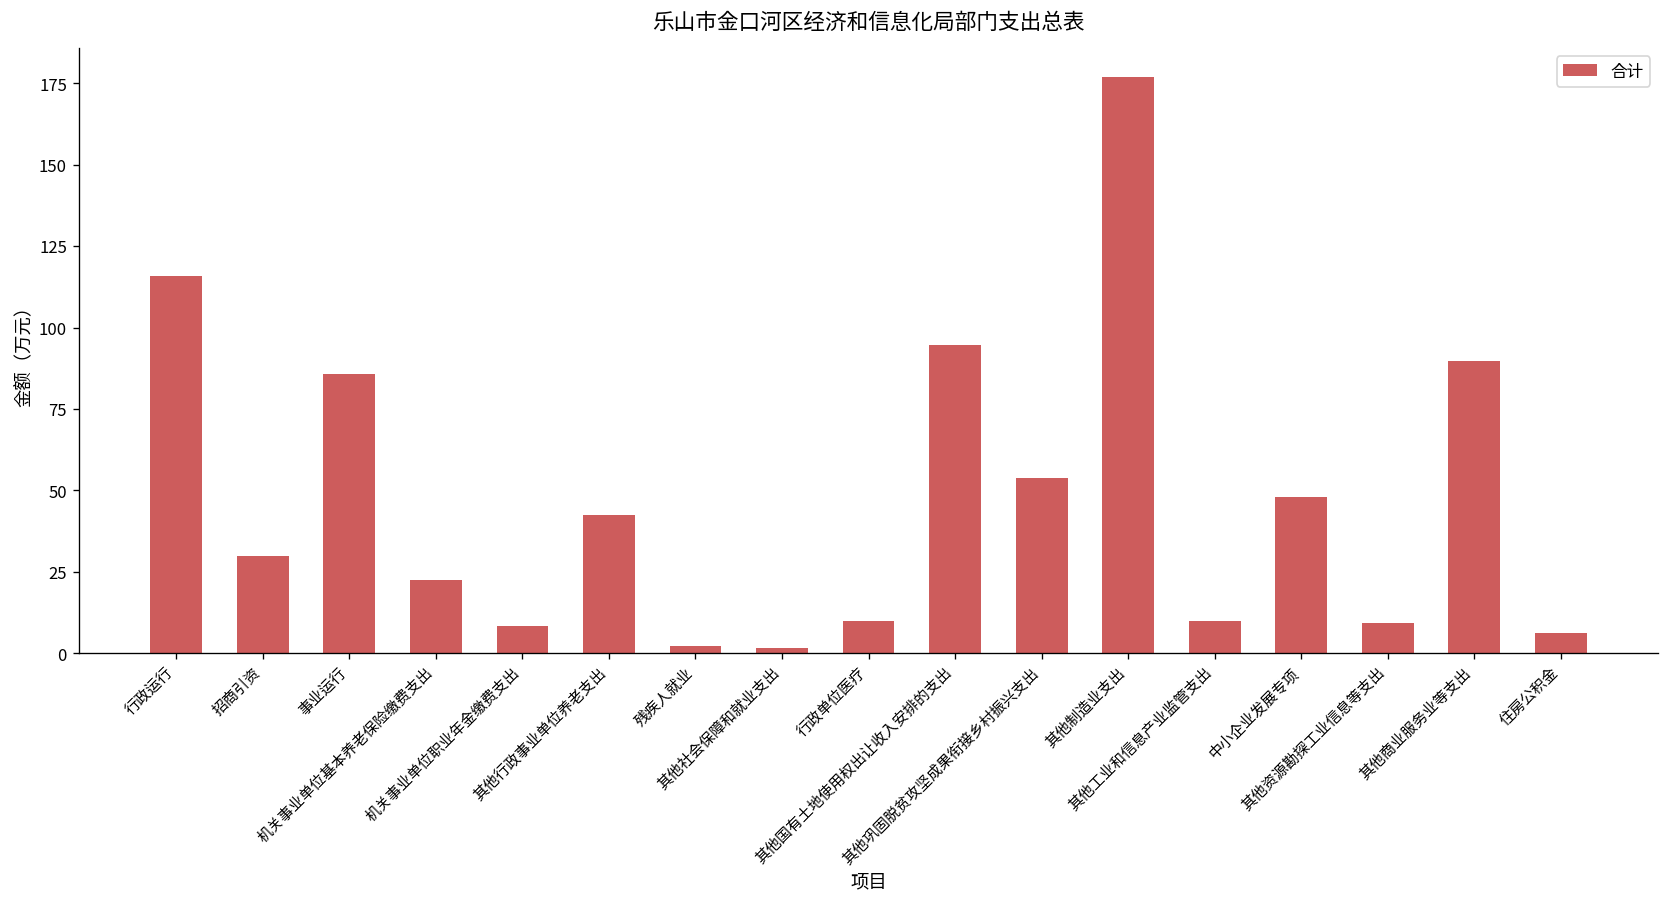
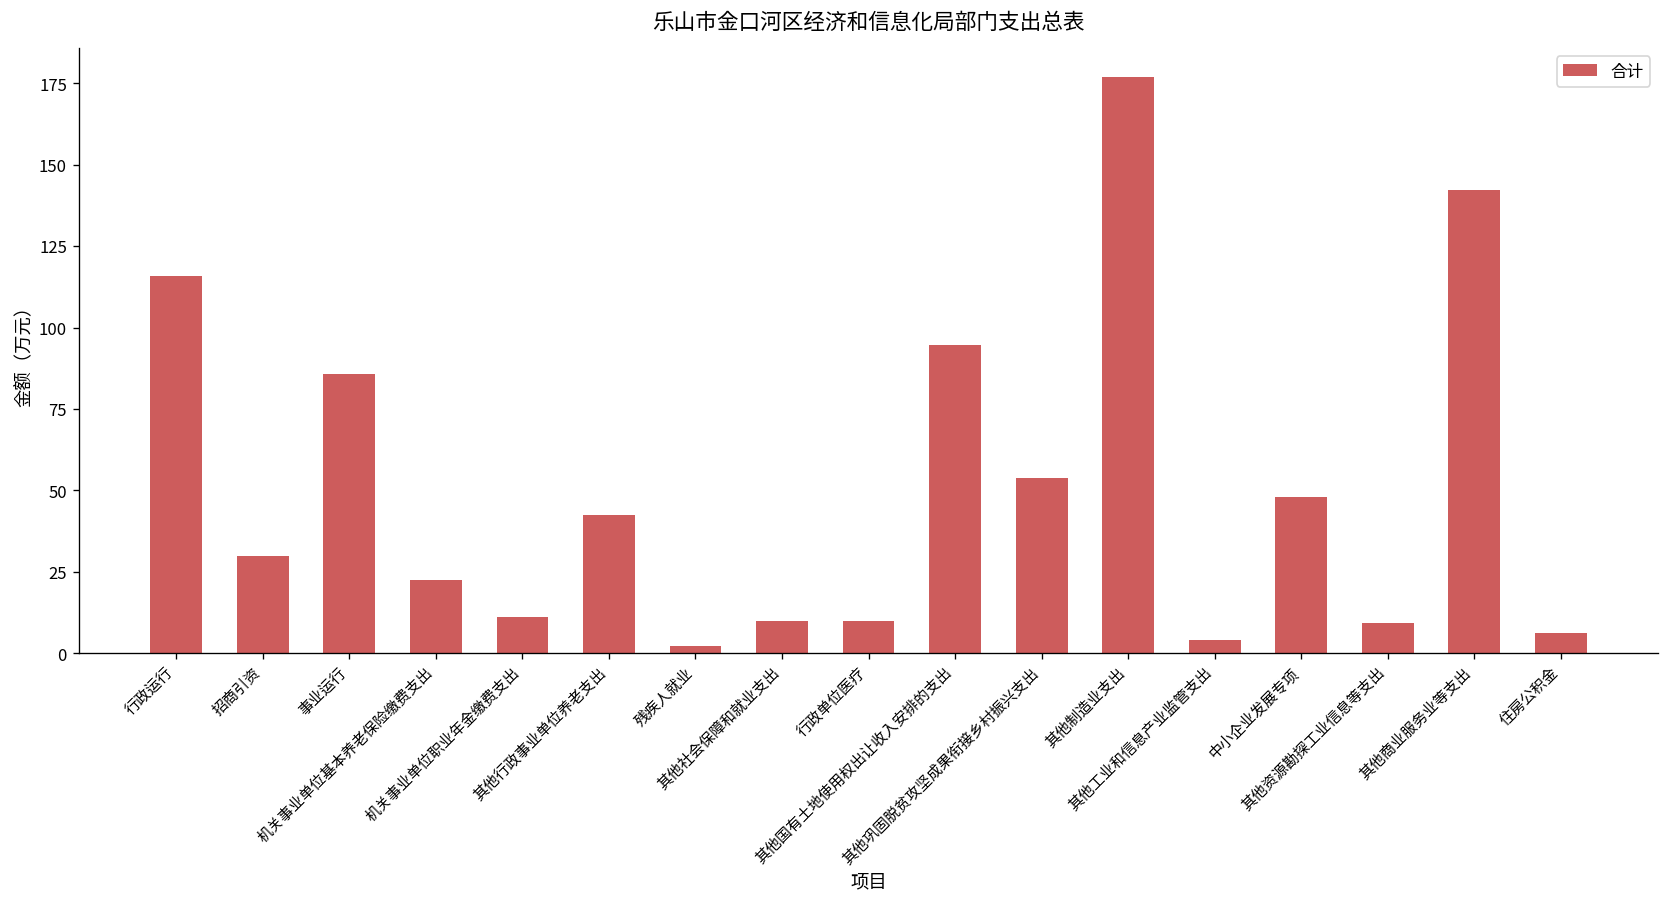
机关事业单位职业年金缴费支出: 8 -> 11
其他社会保障和就业支出: 2 -> 10
其他工业和信息产业监管支出: 10 -> 4
其他商业服务业等支出: 90 -> 142
